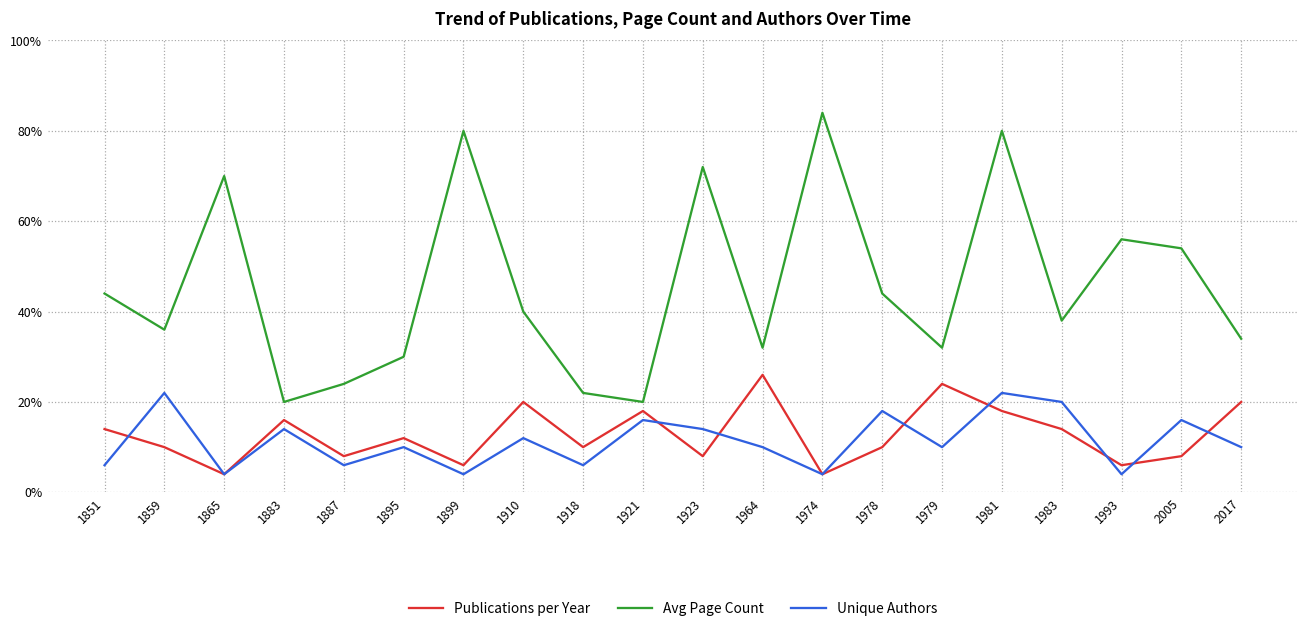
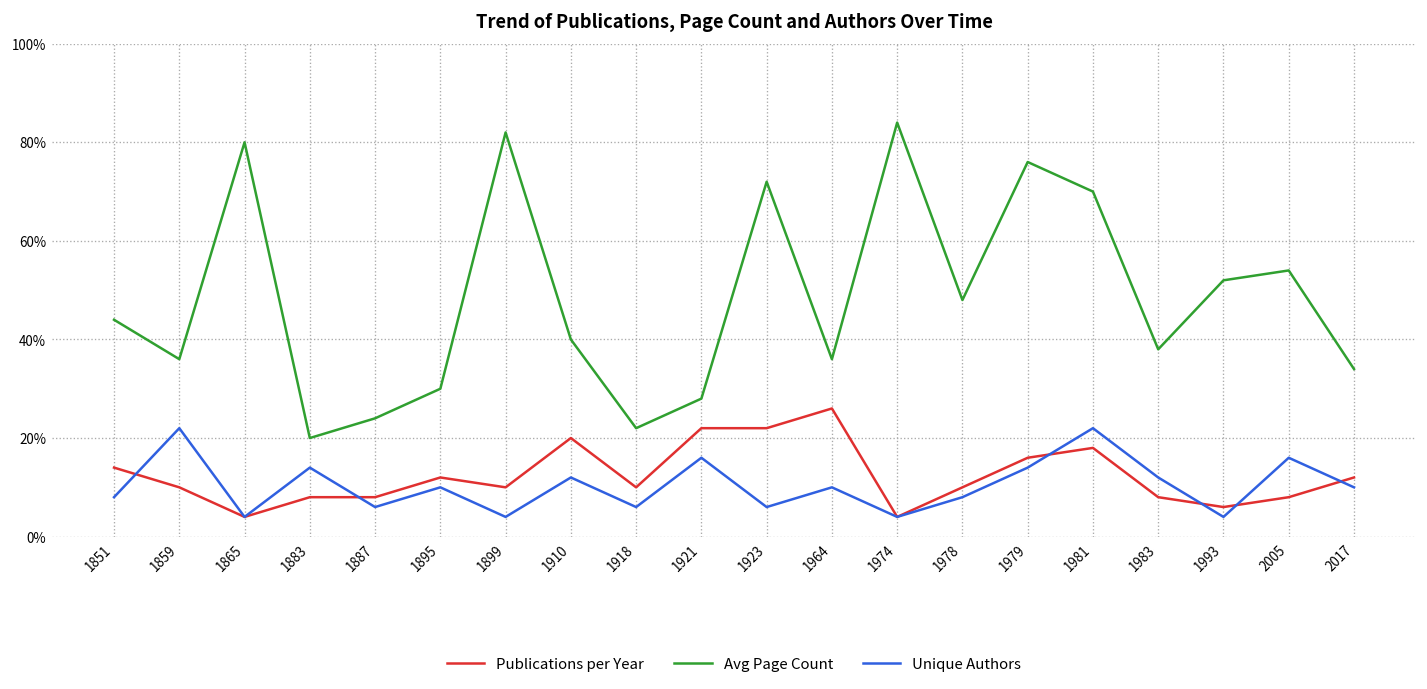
Unique Authors, 1851: 6% -> 8%
Avg Page Count, 1865: 70% -> 80%
Publications per Year, 1883: 16% -> 8%
Publications per Year, 1899: 6% -> 10%
Avg Page Count, 1899: 80% -> 82%
Publications per Year, 1921: 18% -> 22%
Avg Page Count, 1921: 20% -> 28%
Publications per Year, 1923: 8% -> 22%
Unique Authors, 1923: 14% -> 6%
Avg Page Count, 1964: 32% -> 36%
Avg Page Count, 1978: 44% -> 48%
Unique Authors, 1978: 18% -> 8%
Publications per Year, 1979: 24% -> 16%
Avg Page Count, 1979: 32% -> 76%
Unique Authors, 1979: 10% -> 14%
Avg Page Count, 1981: 80% -> 70%
Publications per Year, 1983: 14% -> 8%
Unique Authors, 1983: 20% -> 12%
Avg Page Count, 1993: 56% -> 52%
Publications per Year, 2017: 20% -> 12%
